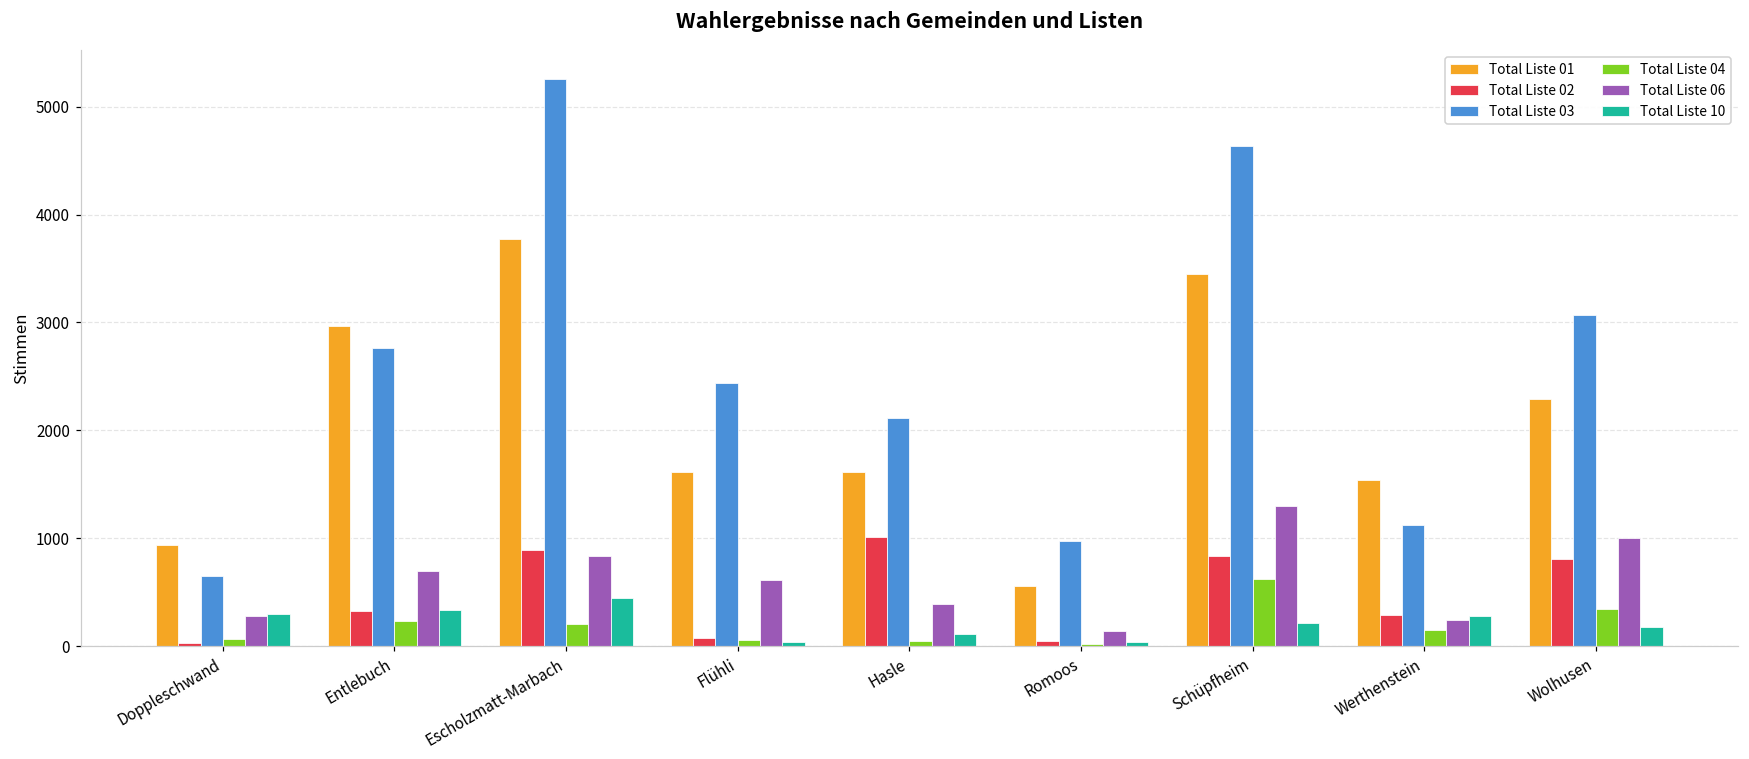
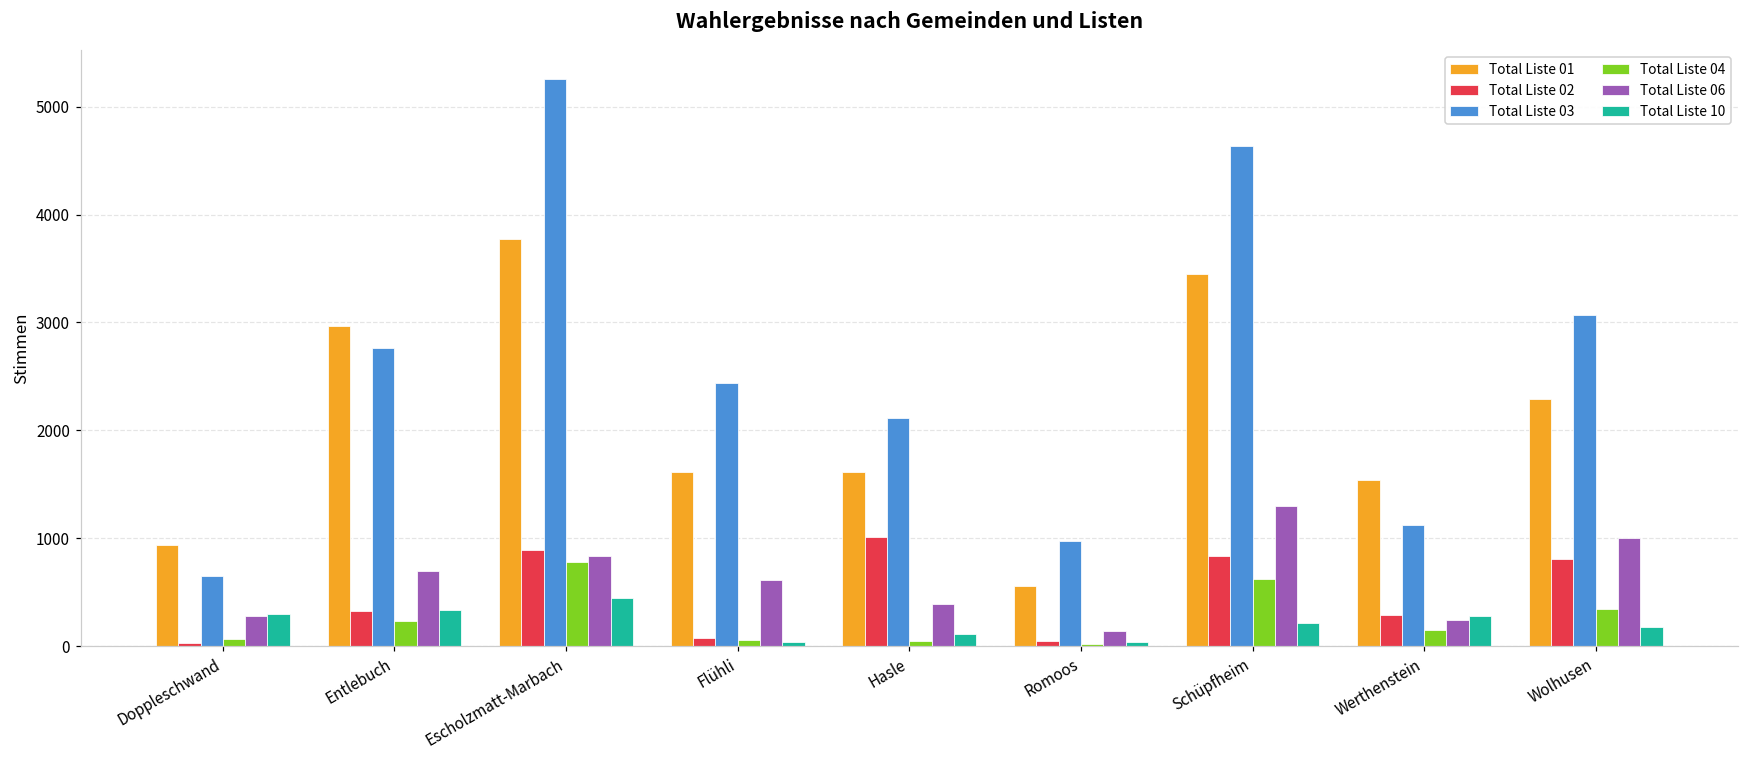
Total Liste 04, Escholzmatt-Marbach: 200 -> 800
